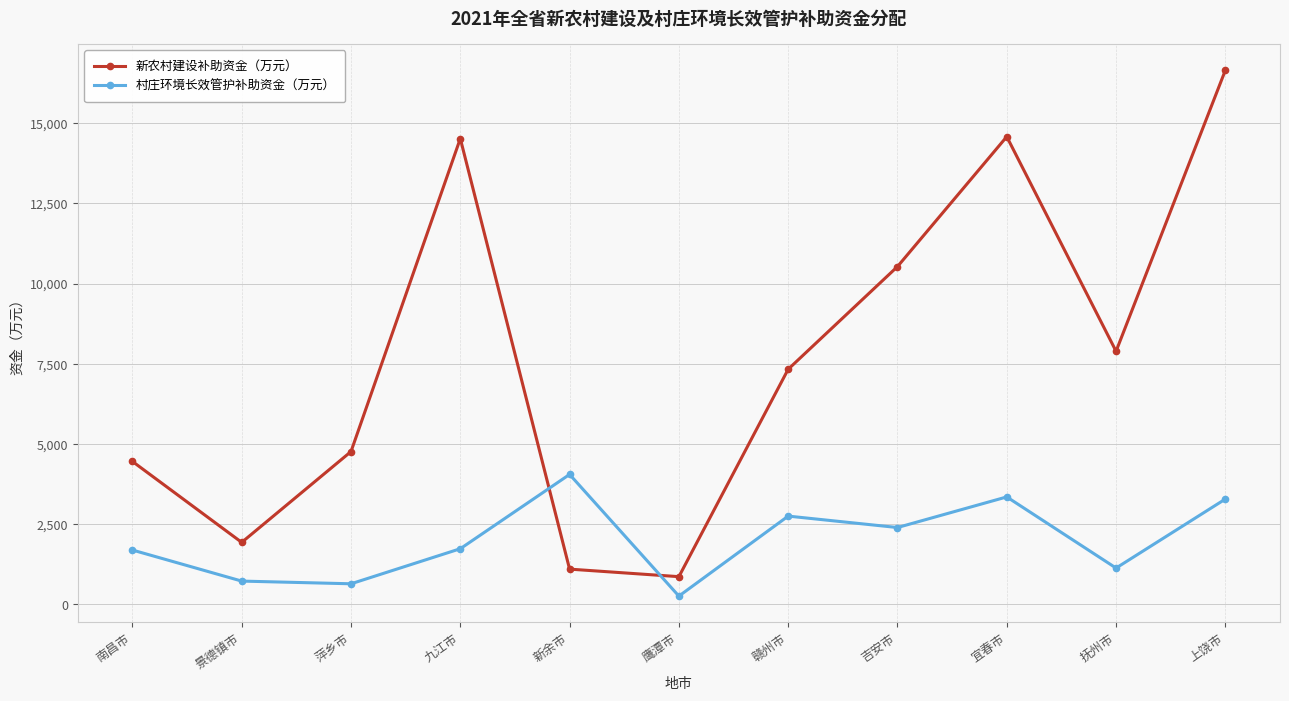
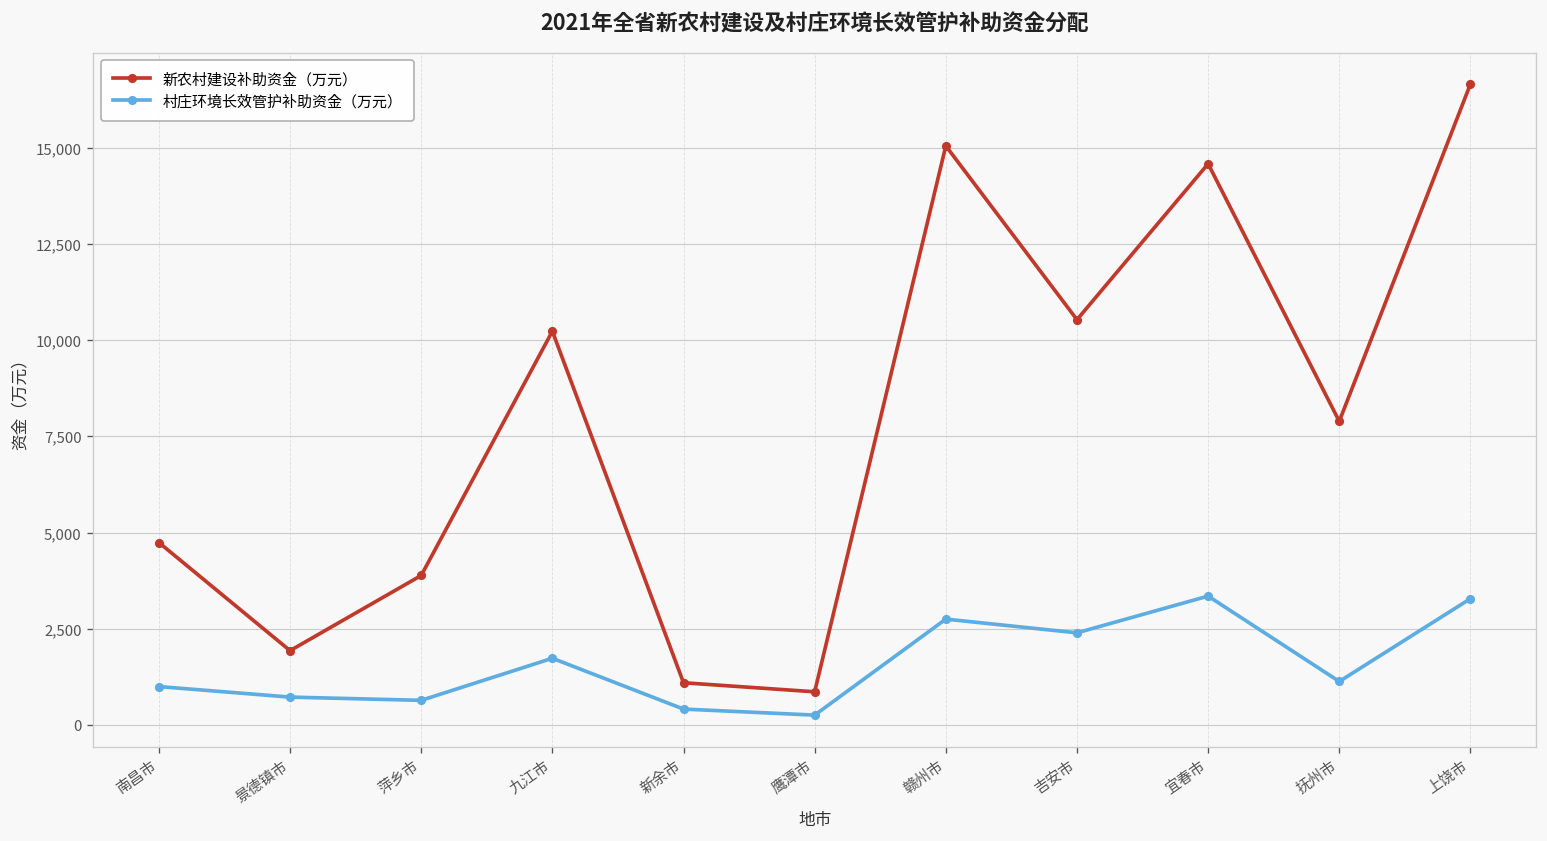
新农村建设补助资金（万元）, 南昌市: 4,500 -> 4,700
村庄环境长效管护补助资金（万元）, 南昌市: 1,700 -> 1,000
新农村建设补助资金（万元）, 萍乡市: 4,800 -> 3,900
新农村建设补助资金（万元）, 九江市: 14,500 -> 10,200
村庄环境长效管护补助资金（万元）, 新余市: 4,100 -> 400
新农村建设补助资金（万元）, 赣州市: 7,300 -> 15,000
